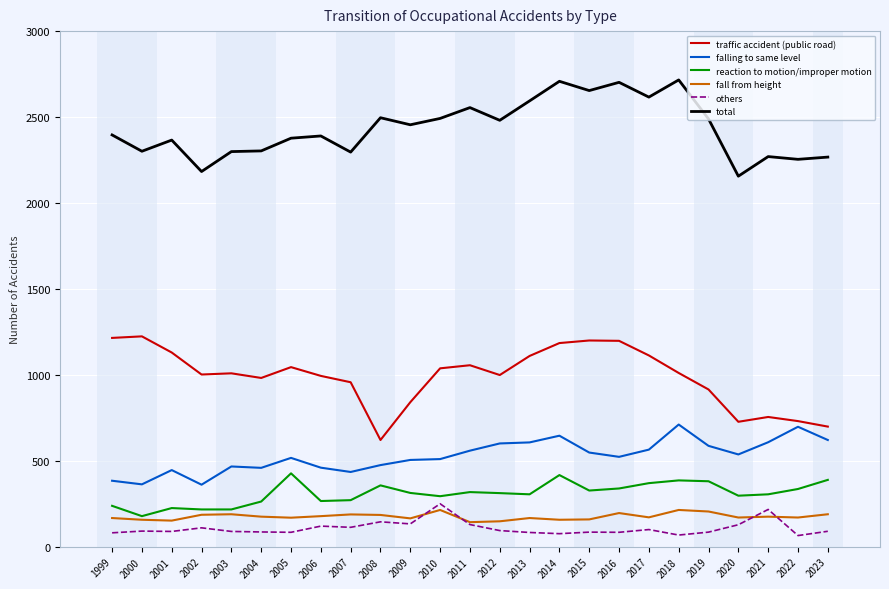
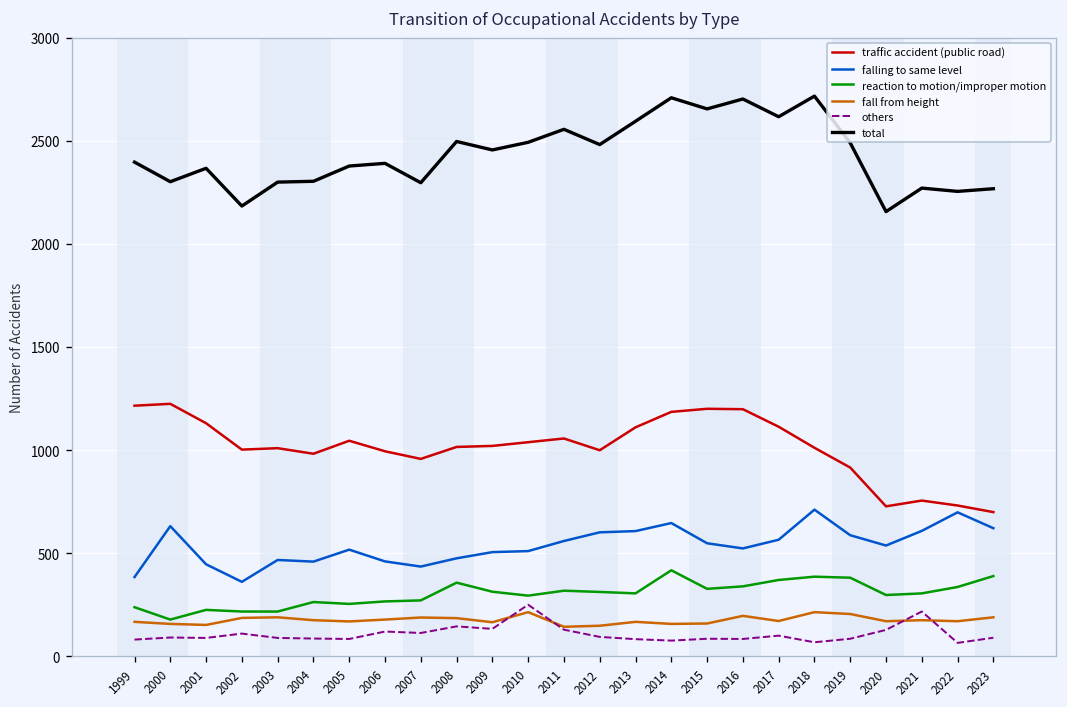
falling to same level, 2000: 360 -> 630
reaction to motion/improper motion, 2005: 430 -> 250
traffic accident (public road), 2008: 620 -> 1020
traffic accident (public road), 2009: 840 -> 1020
